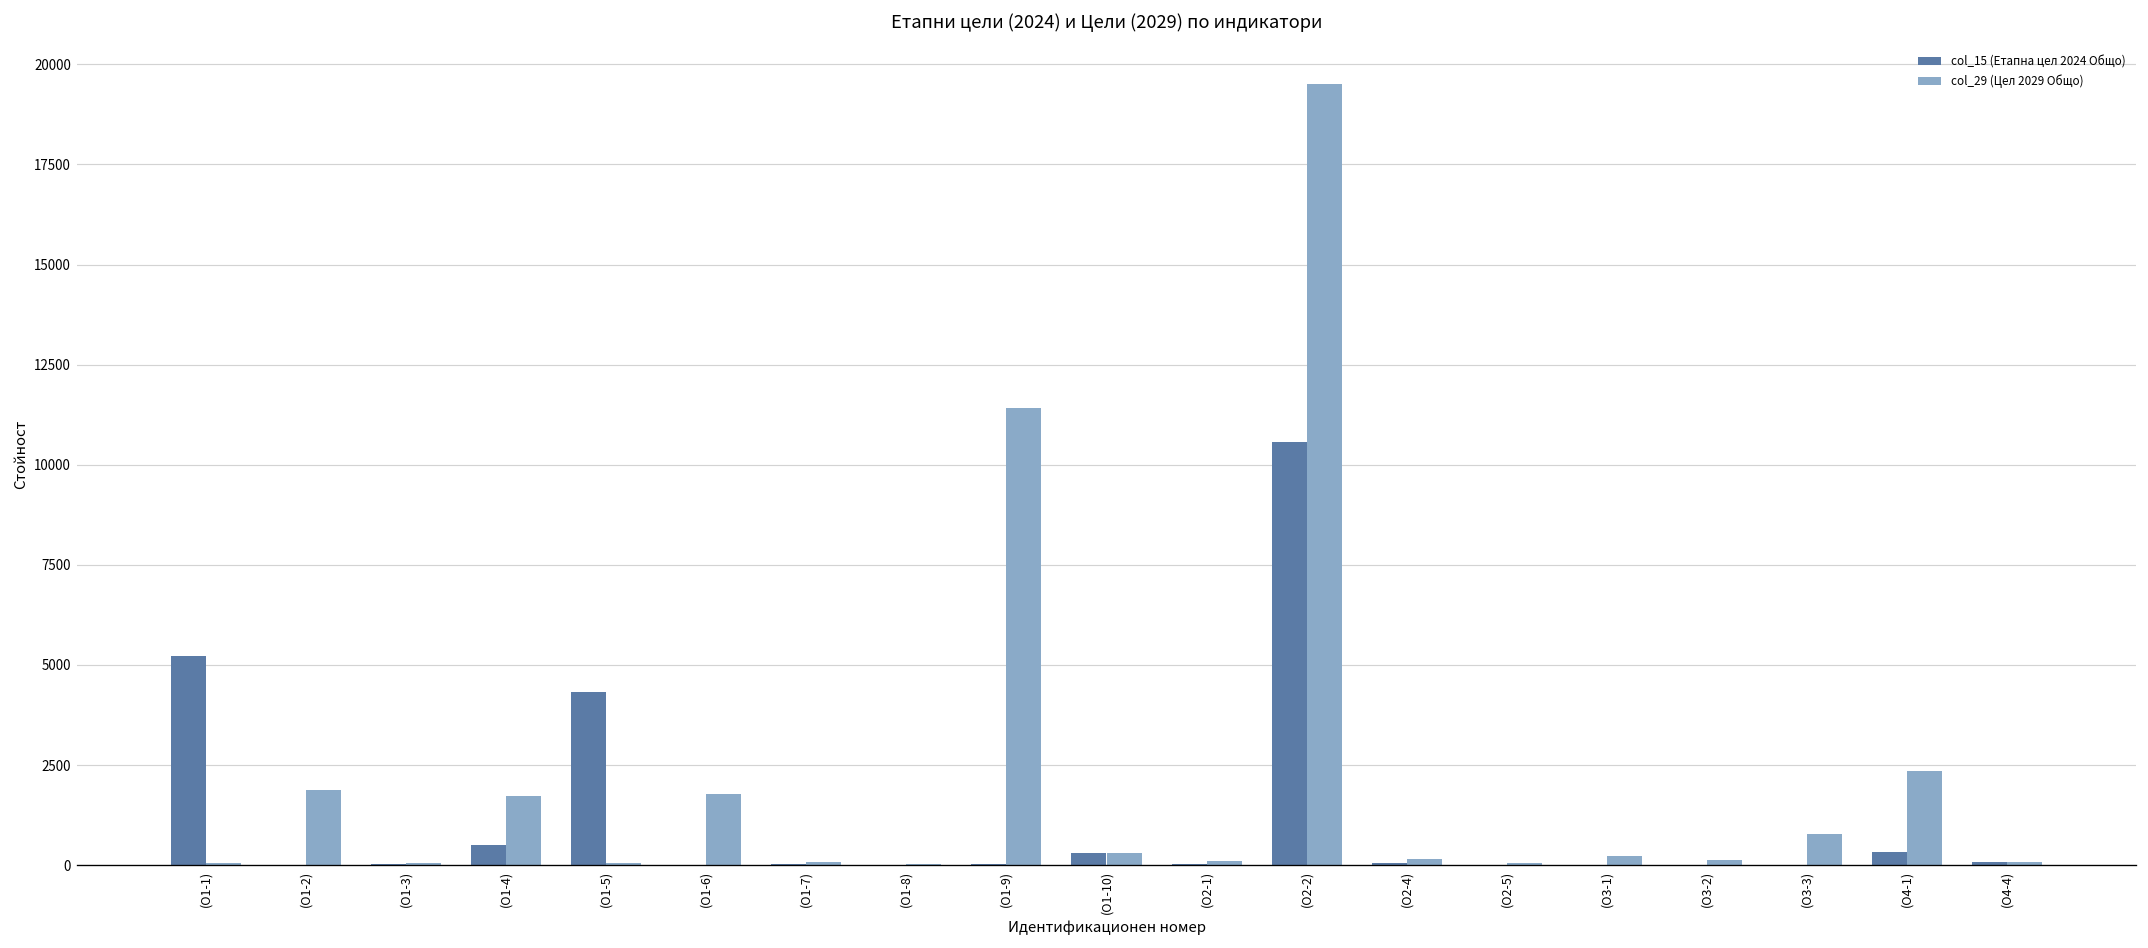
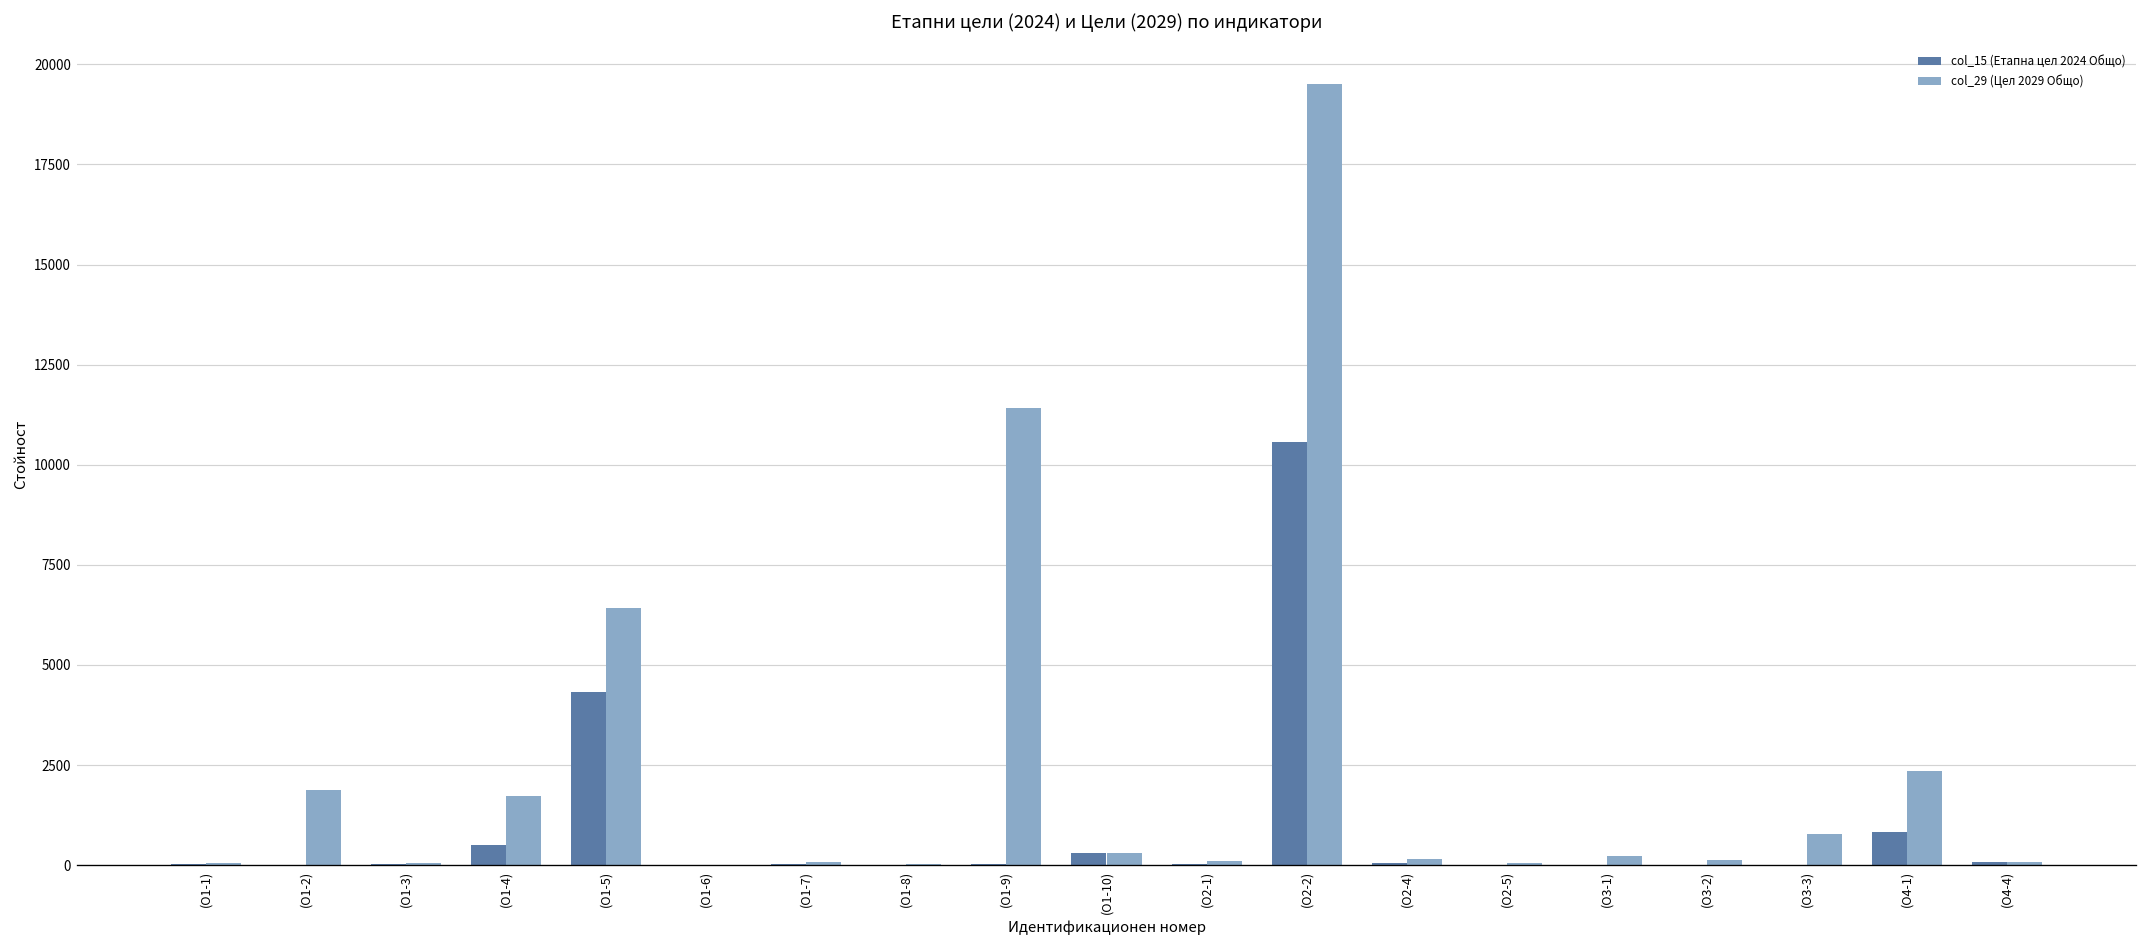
col_15 (Етапна цел 2024 Общо), (О1-1): 5200 -> 0
col_29 (Цел 2029 Общо), (О1-5): 100 -> 6400
col_29 (Цел 2029 Общо), (О1-6): 1800 -> 0
col_15 (Етапна цел 2024 Общо), (О4-1): 300 -> 800
